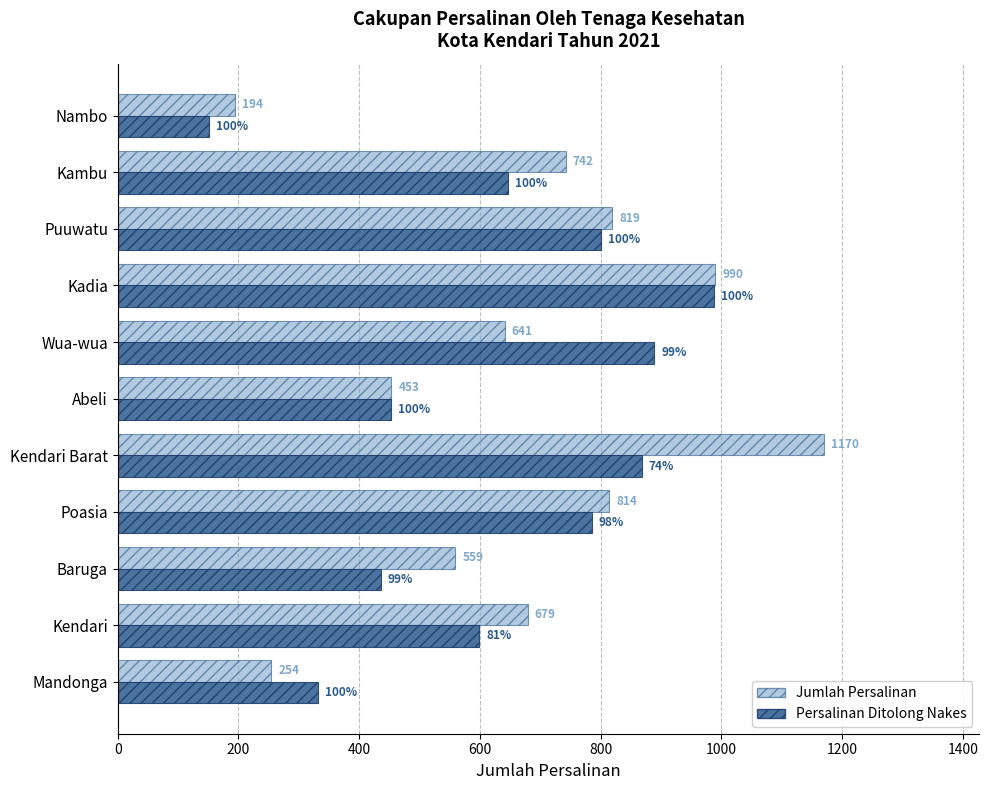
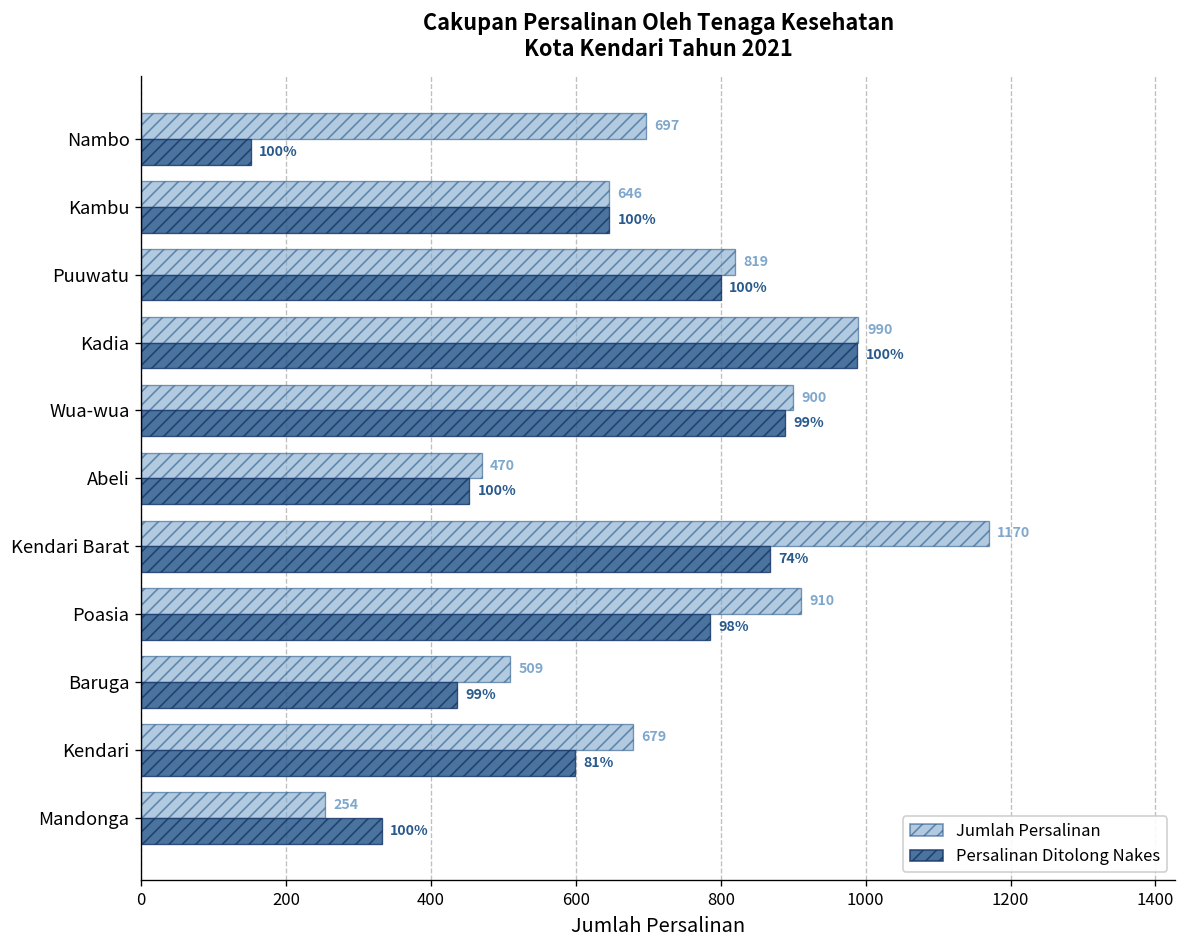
Jumlah Persalinan, Nambo: 194 -> 697
Jumlah Persalinan, Kambu: 742 -> 646
Jumlah Persalinan, Wua-wua: 641 -> 900
Jumlah Persalinan, Abeli: 453 -> 470
Jumlah Persalinan, Poasia: 814 -> 910
Jumlah Persalinan, Baruga: 559 -> 509
